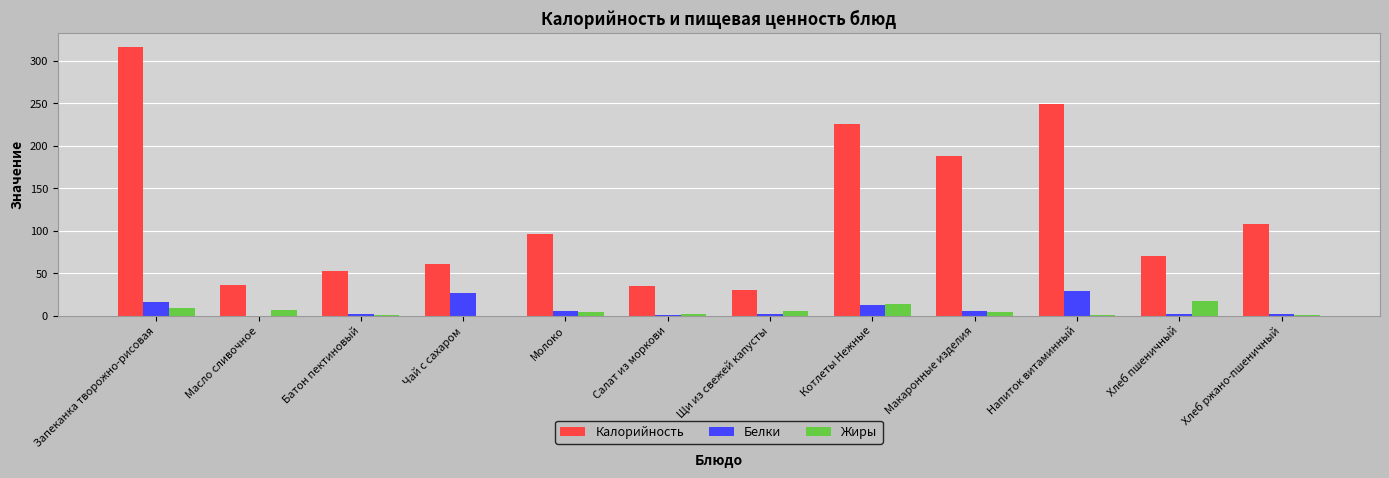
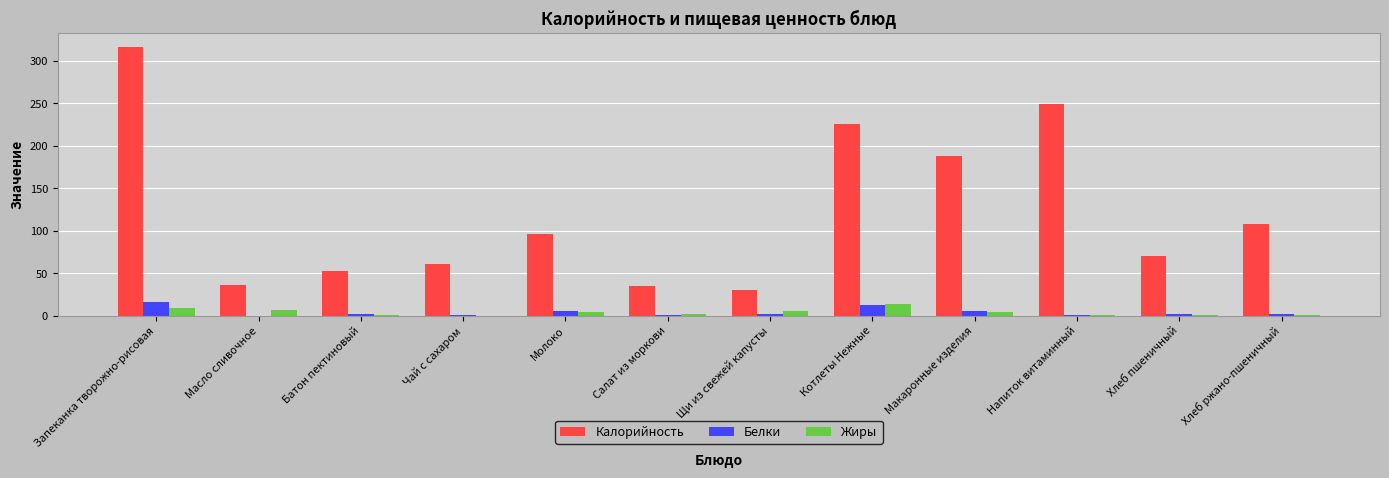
Белки, Чай с сахаром: 30 -> 0
Белки, Напиток витаминный: 30 -> 0
Жиры, Хлеб пшеничный: 20 -> 0
